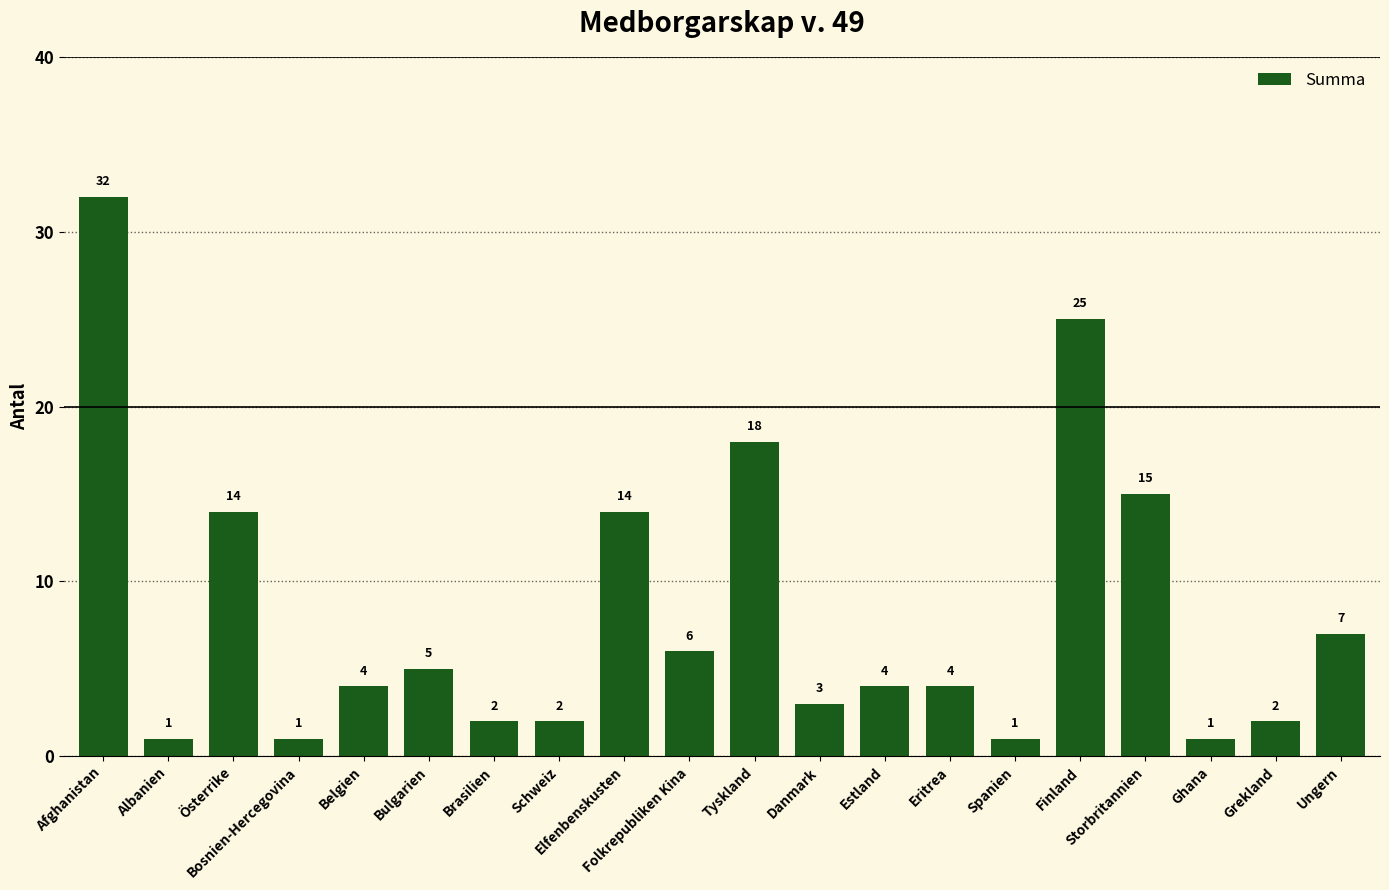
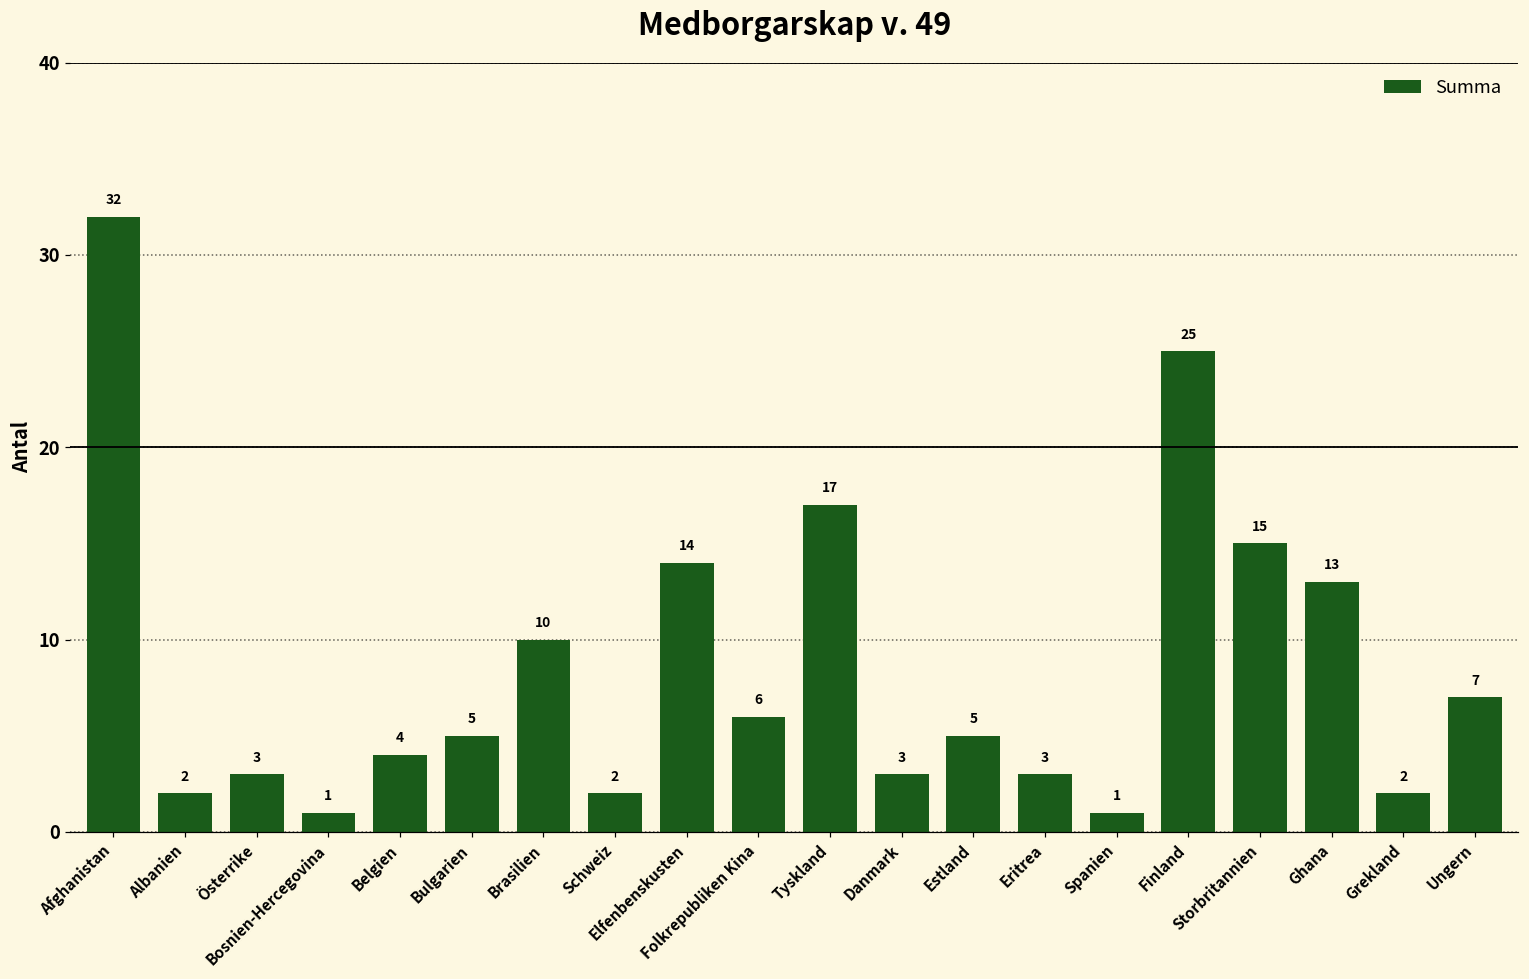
Albanien: 1 -> 2
Österrike: 14 -> 3
Brasilien: 2 -> 10
Tyskland: 18 -> 17
Estland: 4 -> 5
Eritrea: 4 -> 3
Ghana: 1 -> 13
